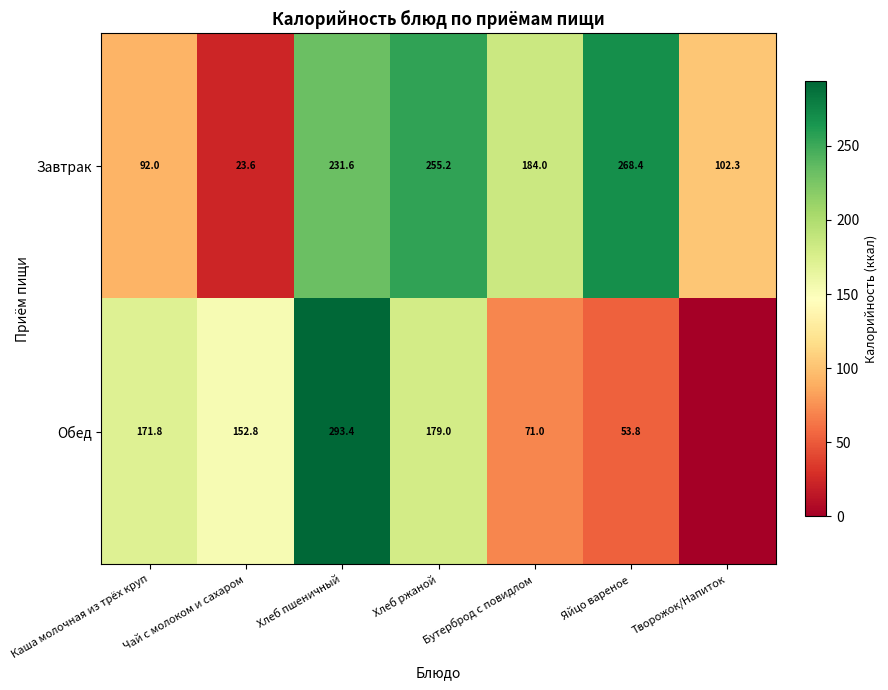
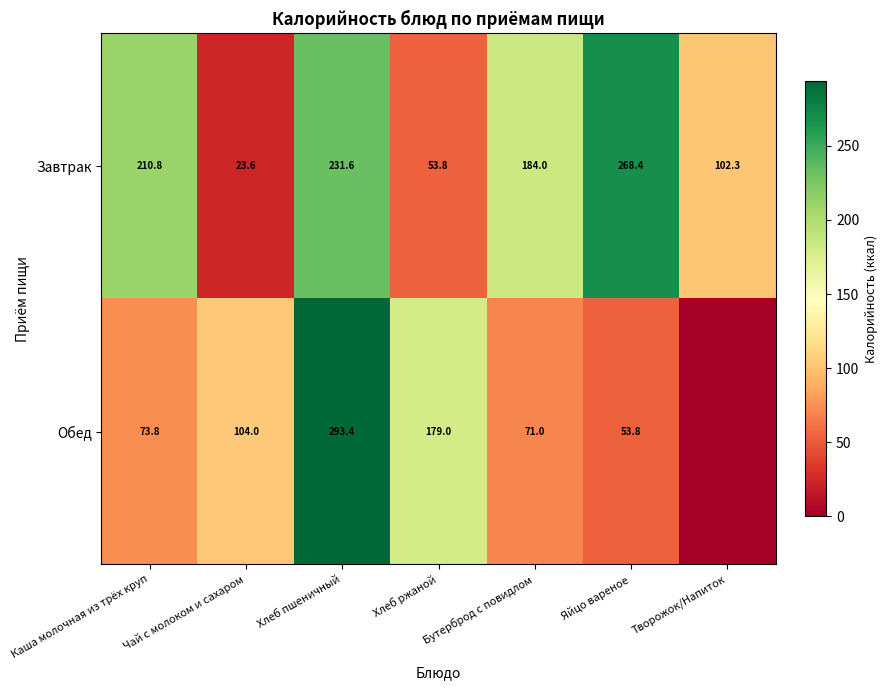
Завтрак, Каша молочная из трёх круп: 92.0 -> 210.8
Завтрак, Хлеб ржаной: 255.2 -> 53.8
Обед, Каша молочная из трёх круп: 171.8 -> 73.8
Обед, Чай с молоком и сахаром: 152.8 -> 104.0
